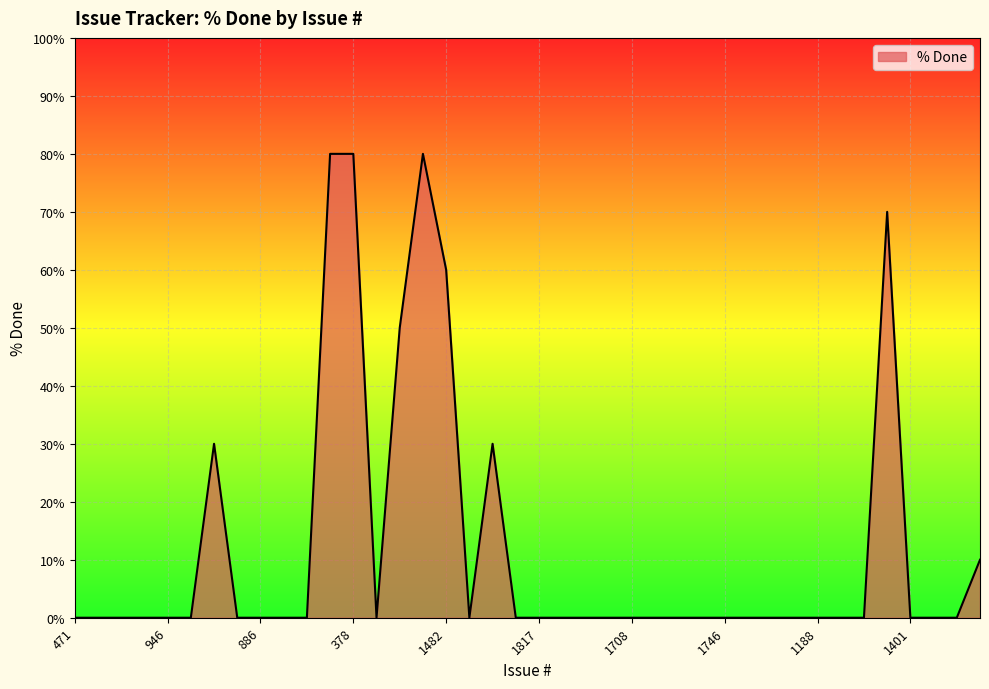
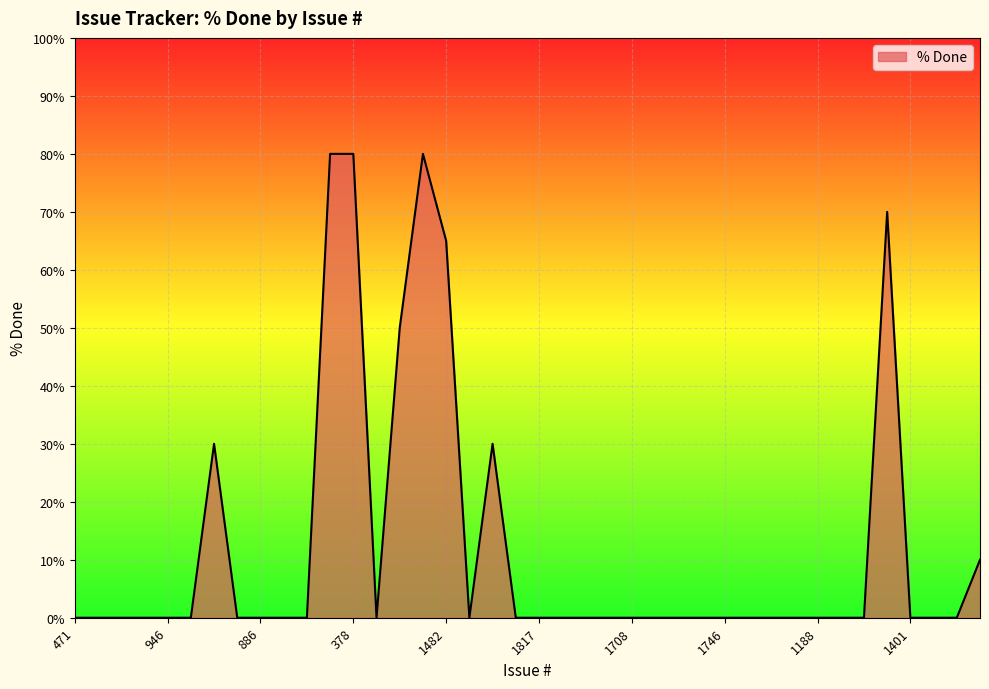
1482: 60% -> 65%
